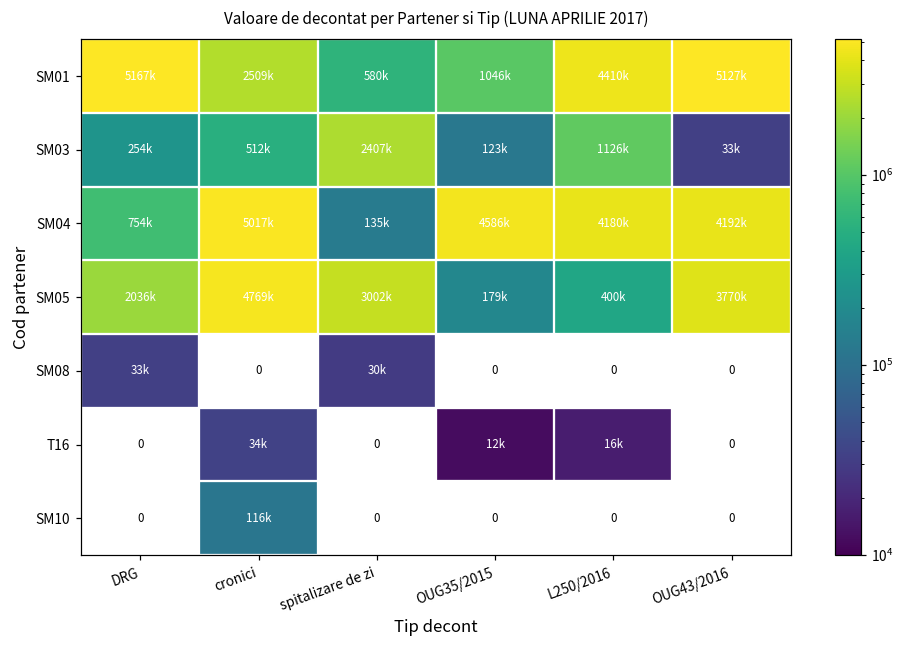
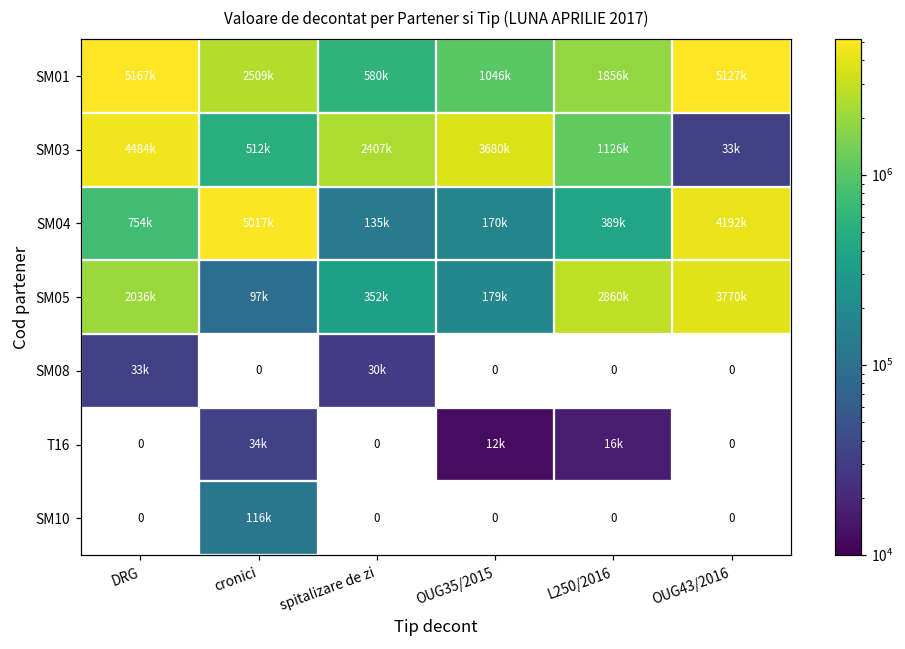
SM01, L250/2016: 4410k -> 1856k
SM03, DRG: 254k -> 4484k
SM03, OUG35/2015: 123k -> 3680k
SM04, OUG35/2015: 4586k -> 170k
SM04, L250/2016: 4180k -> 389k
SM05, cronici: 4769k -> 97k
SM05, spitalizare de zi: 3002k -> 352k
SM05, L250/2016: 400k -> 2860k
